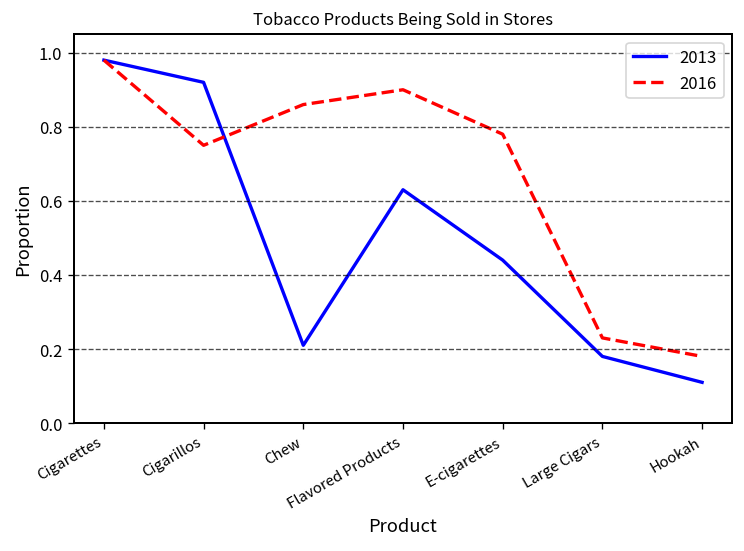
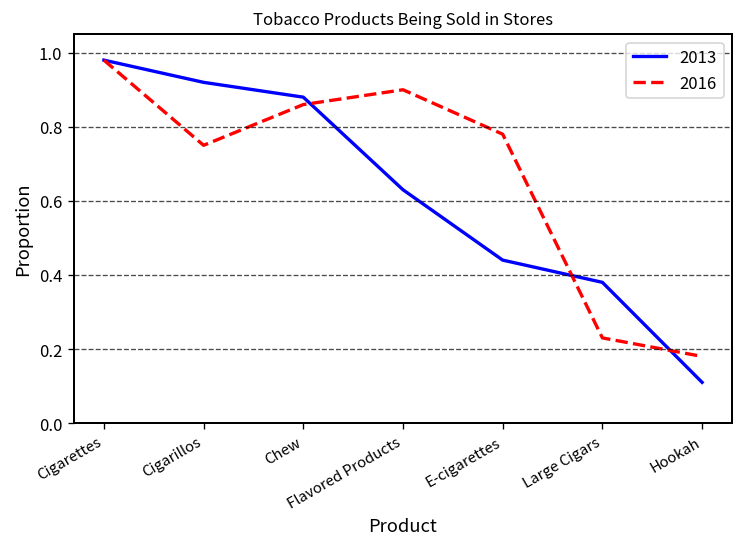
2013, Chew: 0.21 -> 0.88
2013, Large Cigars: 0.18 -> 0.38
